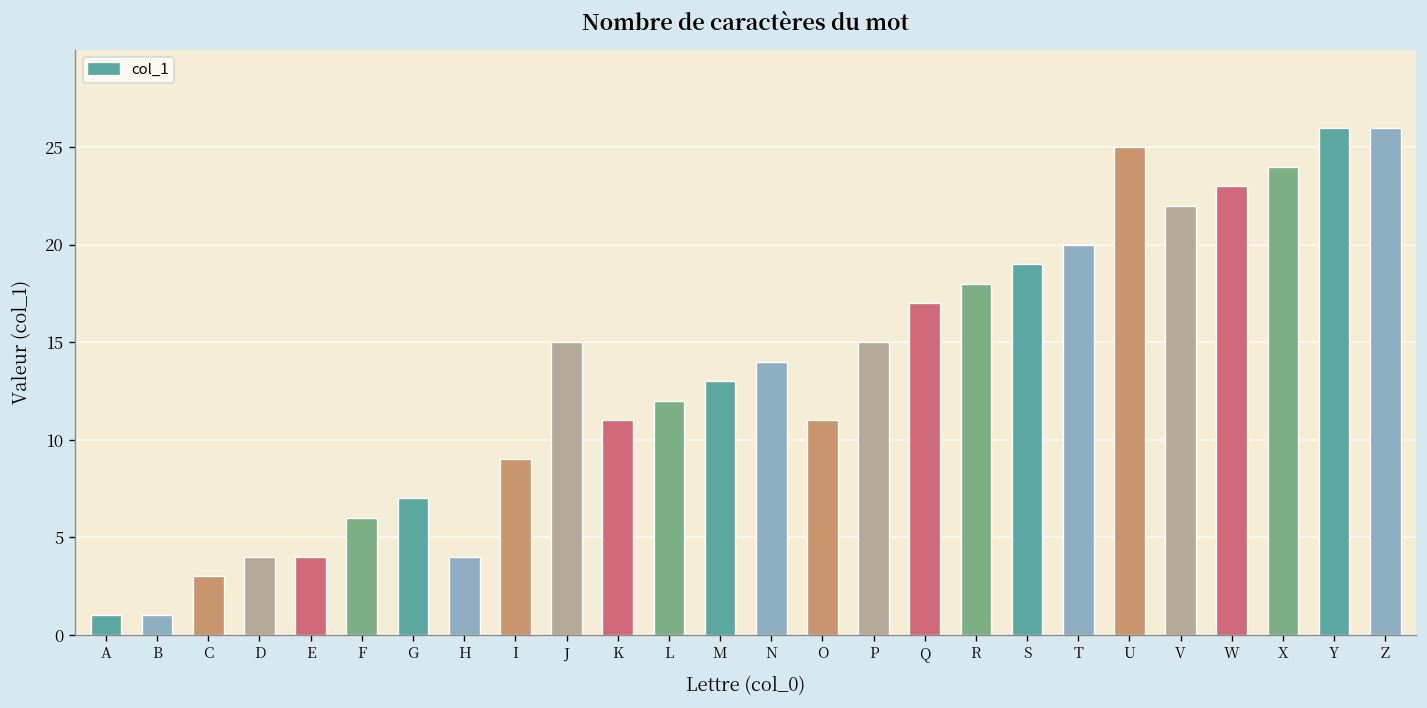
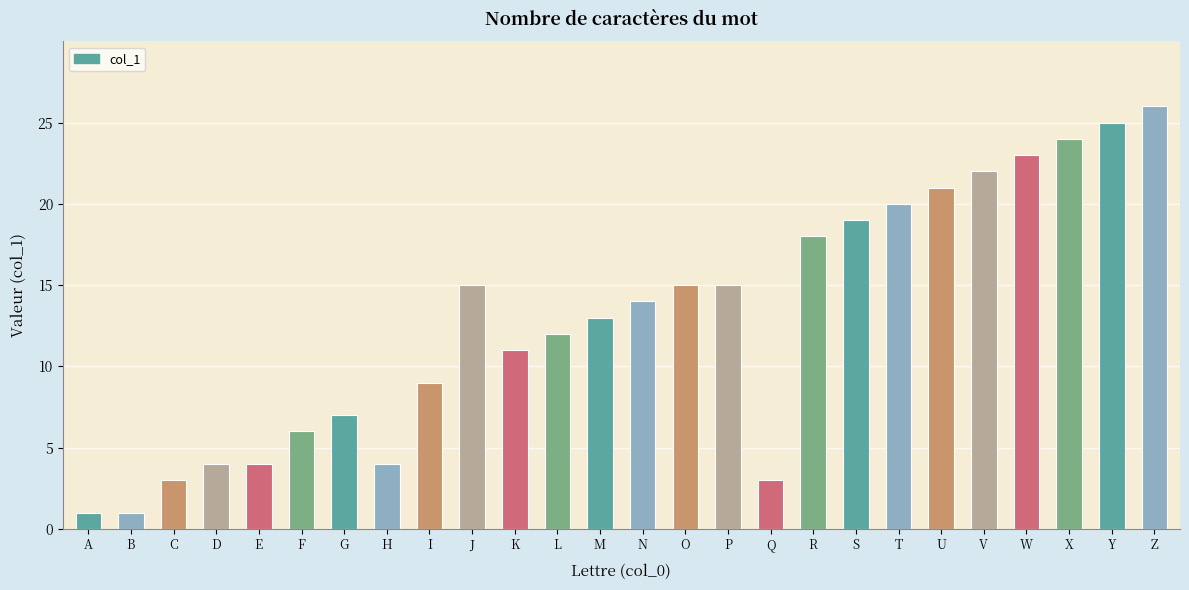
O: 11 -> 15
Q: 17 -> 3
U: 25 -> 21
Y: 26 -> 25
